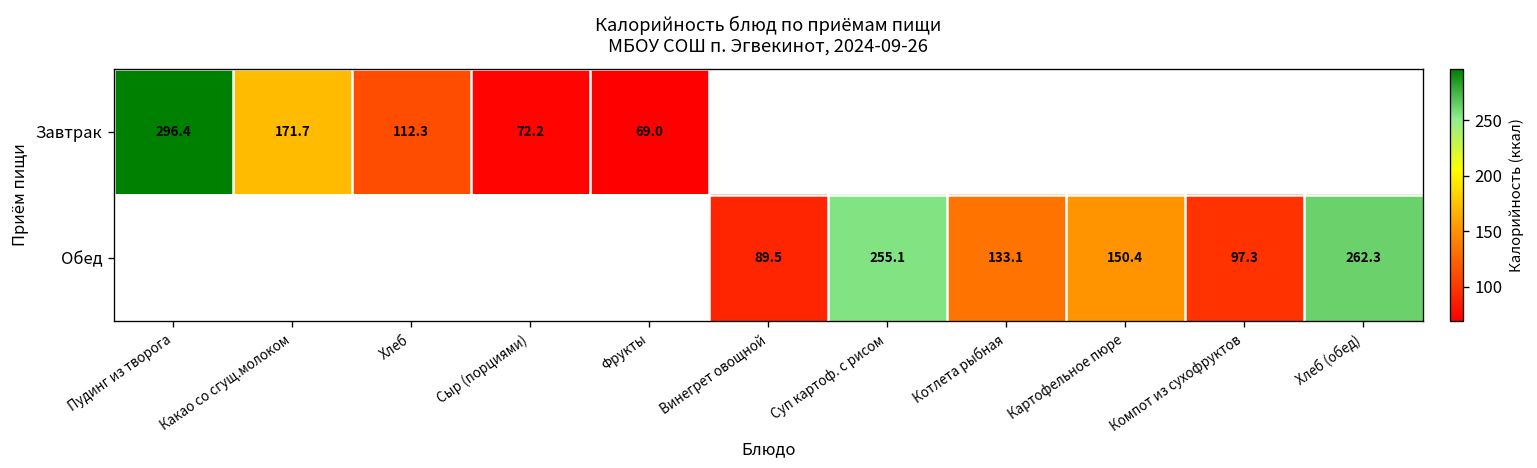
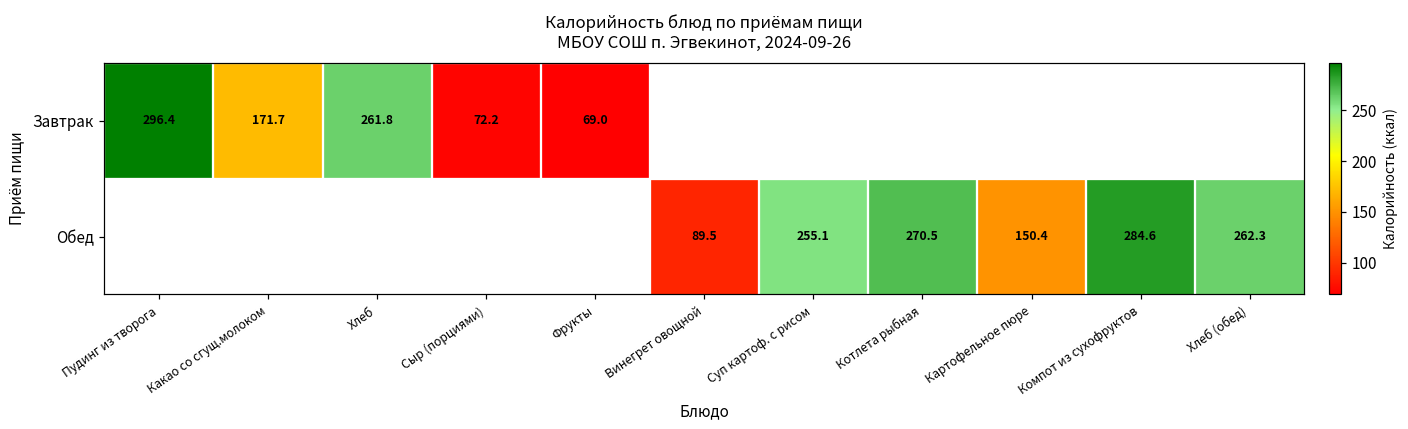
Завтрак, Хлеб: 112.3 -> 261.8
Обед, Котлета рыбная: 133.1 -> 270.5
Обед, Компот из сухофруктов: 97.3 -> 284.6
